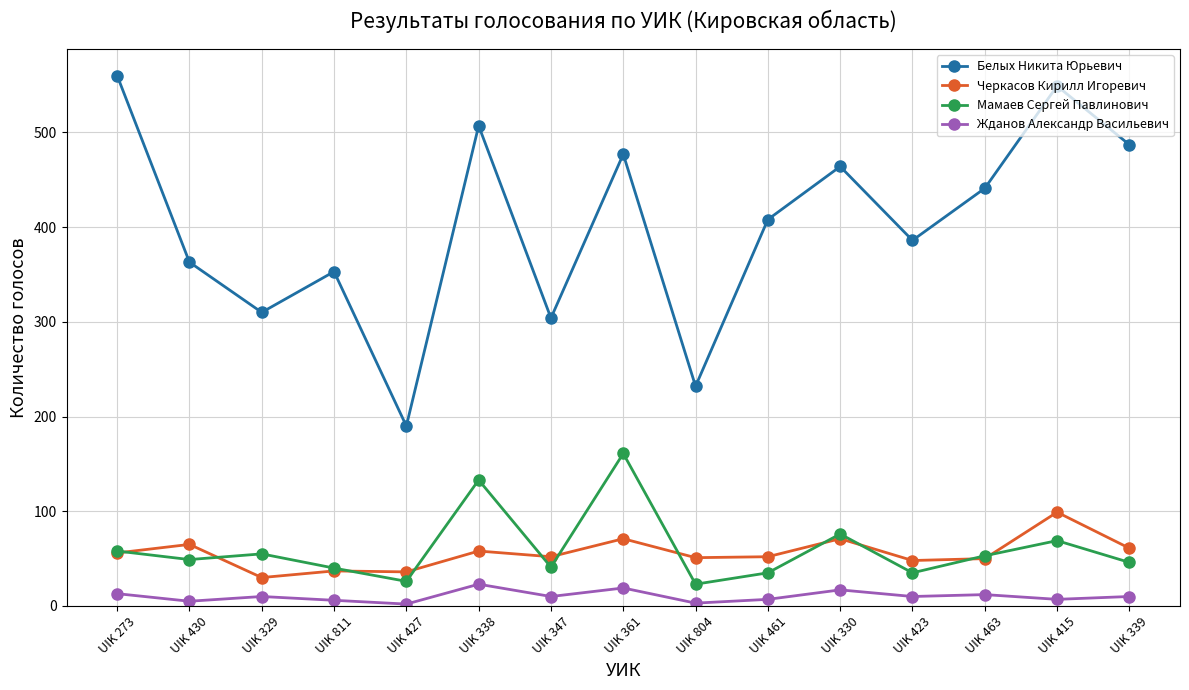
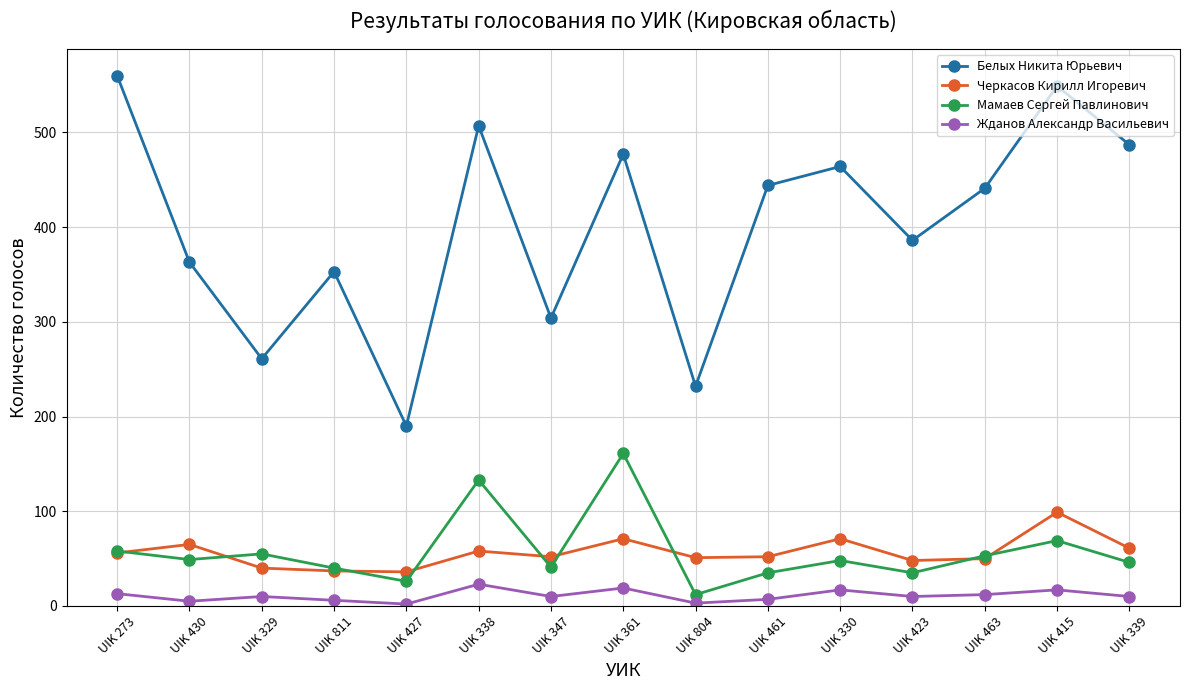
Белых Никита Юрьевич, UIK 329: 310 -> 260
Черкасов Кирилл Игоревич, UIK 329: 30 -> 40
Мамаев Сергей Павлинович, UIK 804: 20 -> 10
Белых Никита Юрьевич, UIK 461: 410 -> 440
Мамаев Сергей Павлинович, UIK 330: 80 -> 50
Жданов Александр Васильевич, UIK 415: 10 -> 20
